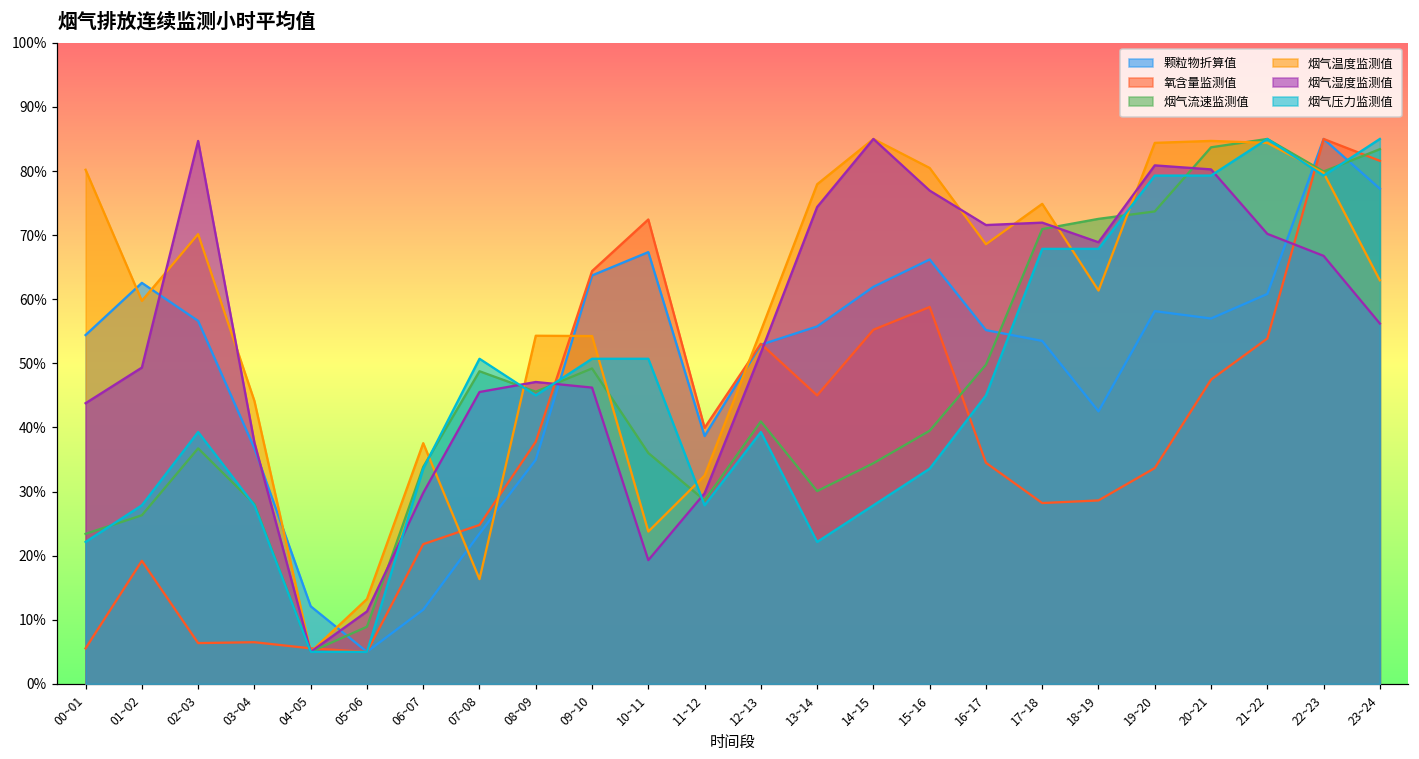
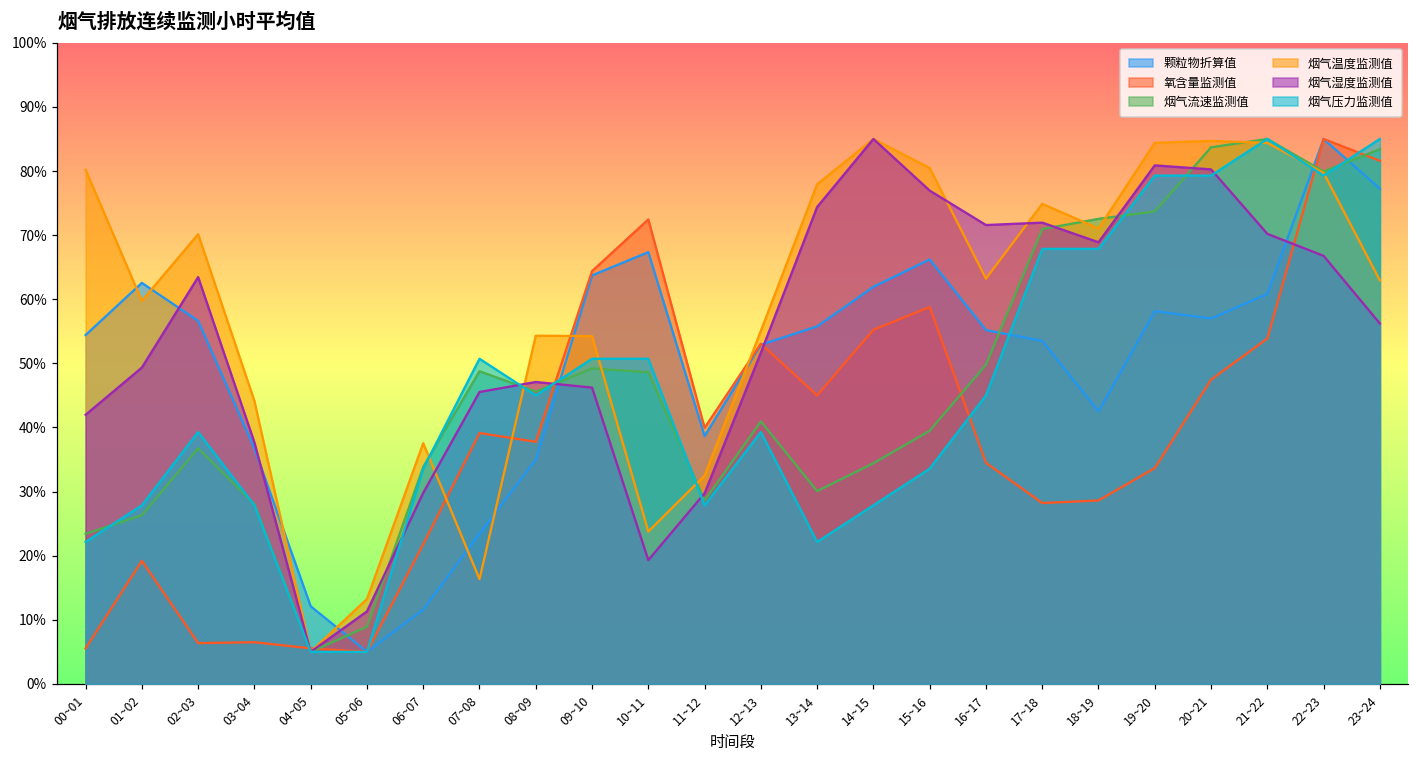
烟气湿度监测值, 00~01: 44% -> 42%
烟气湿度监测值, 02~03: 85% -> 63%
氧含量监测值, 07~08: 25% -> 39%
烟气流速监测值, 10~11: 36% -> 49%
烟气温度监测值, 16~17: 69% -> 63%
烟气温度监测值, 18~19: 61% -> 71%
